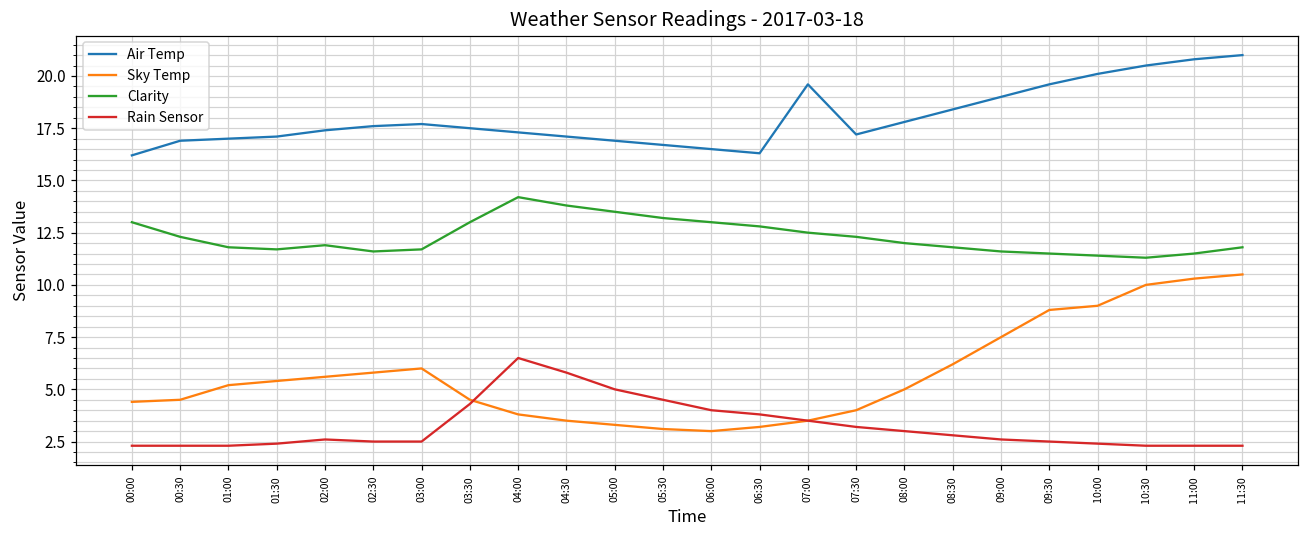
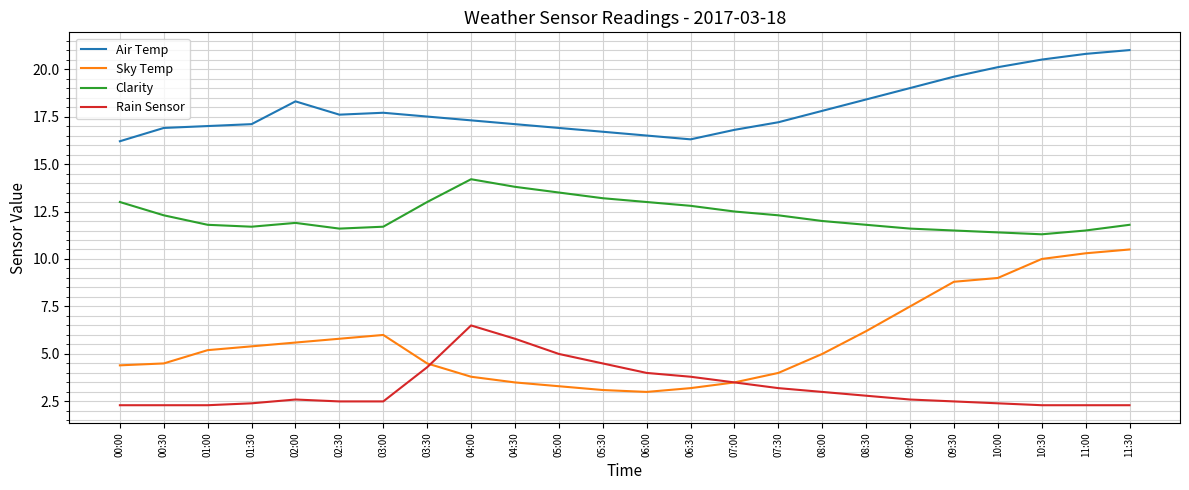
Air Temp, 02:00: 17.4 -> 18.3
Air Temp, 07:00: 19.6 -> 16.8
